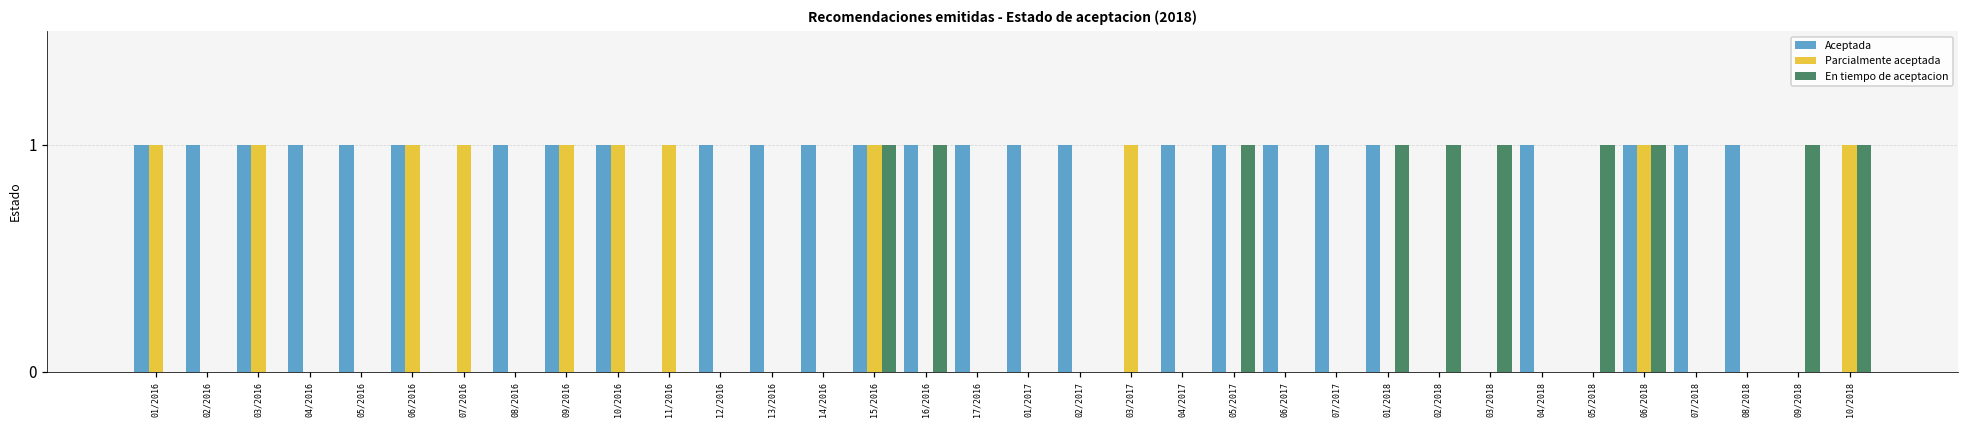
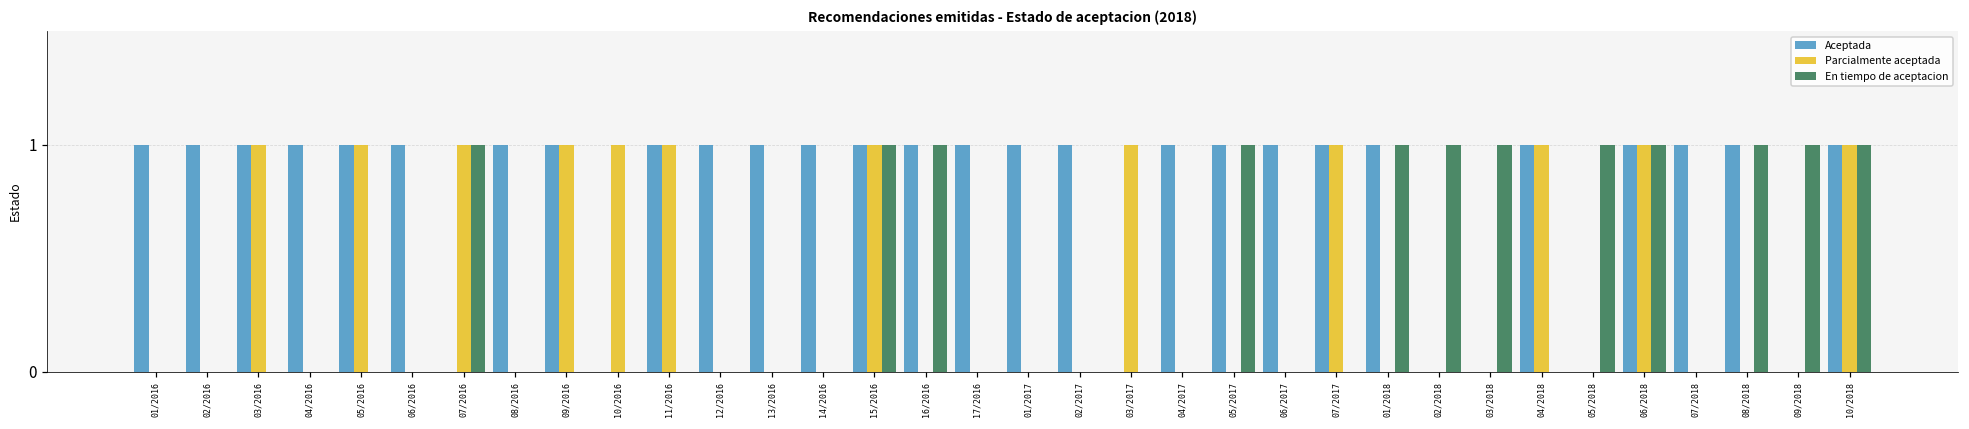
Parcialmente aceptada, 01/2016: 1 -> 0
Parcialmente aceptada, 05/2016: 0 -> 1
Parcialmente aceptada, 06/2016: 1 -> 0
En tiempo de aceptacion, 07/2016: 0 -> 1
Aceptada, 10/2016: 1 -> 0
Aceptada, 11/2016: 0 -> 1
Parcialmente aceptada, 07/2017: 0 -> 1
Parcialmente aceptada, 04/2018: 0 -> 1
En tiempo de aceptacion, 08/2018: 0 -> 1
Aceptada, 10/2018: 0 -> 1
